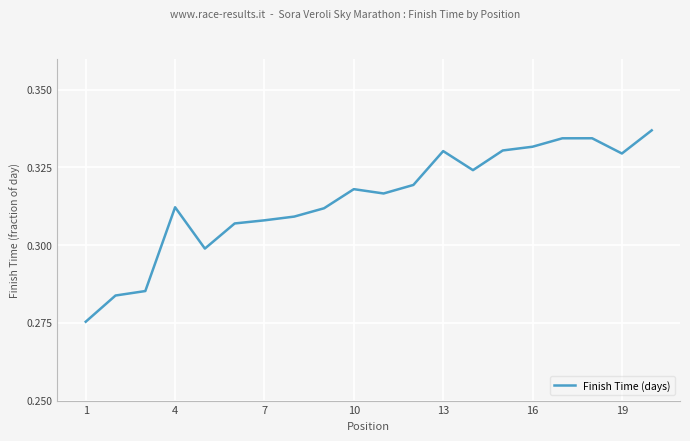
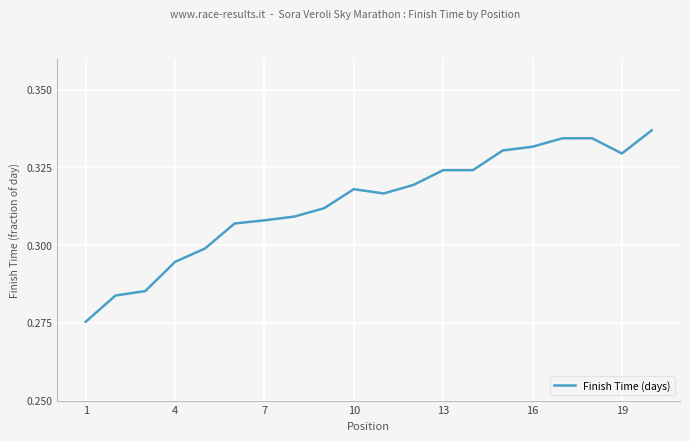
4: 0.312 -> 0.295
13: 0.330 -> 0.324
